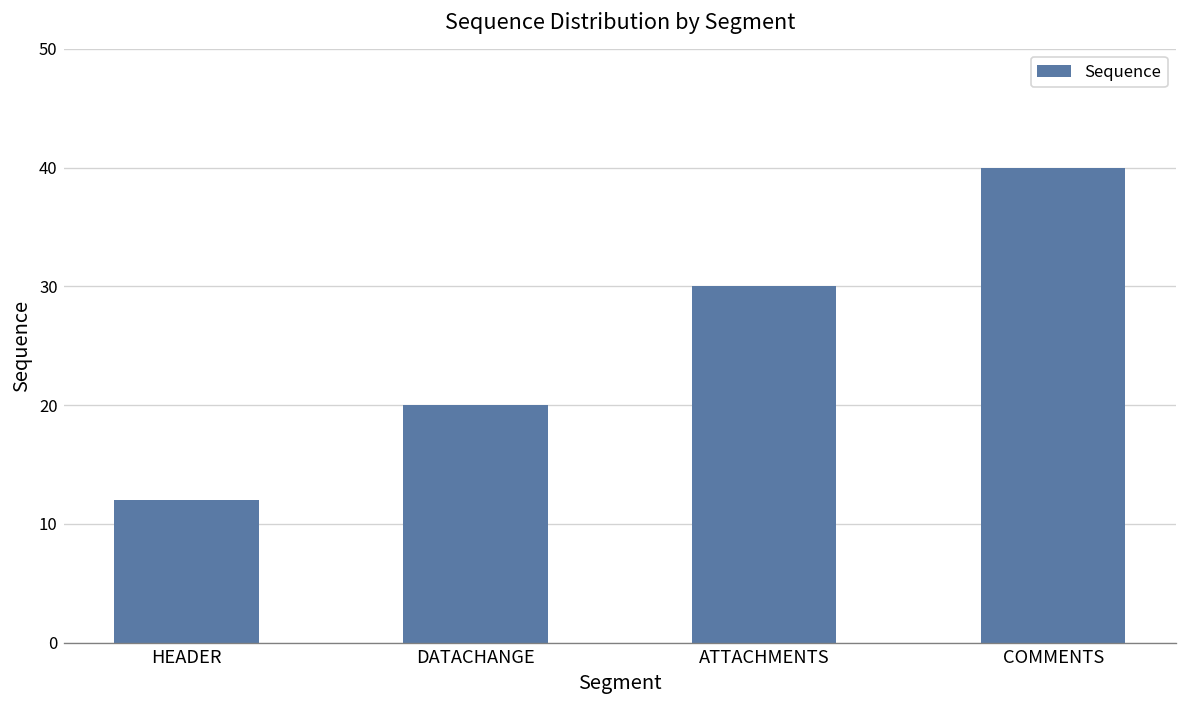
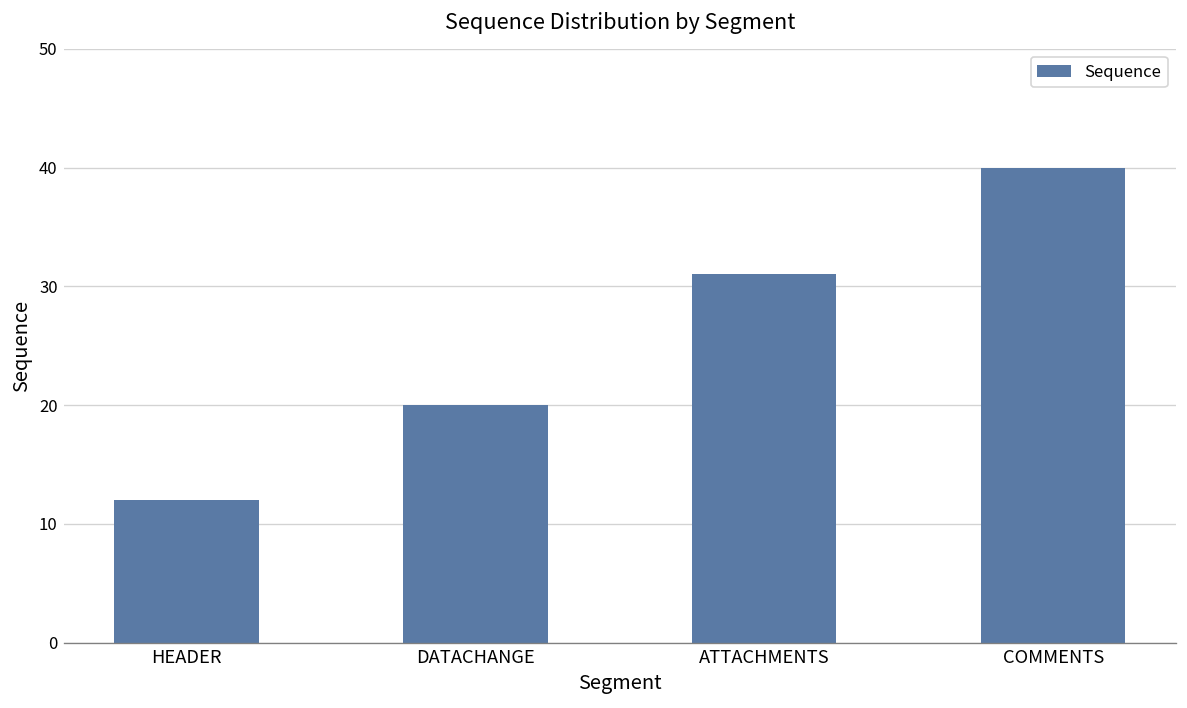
ATTACHMENTS: 30 -> 31
